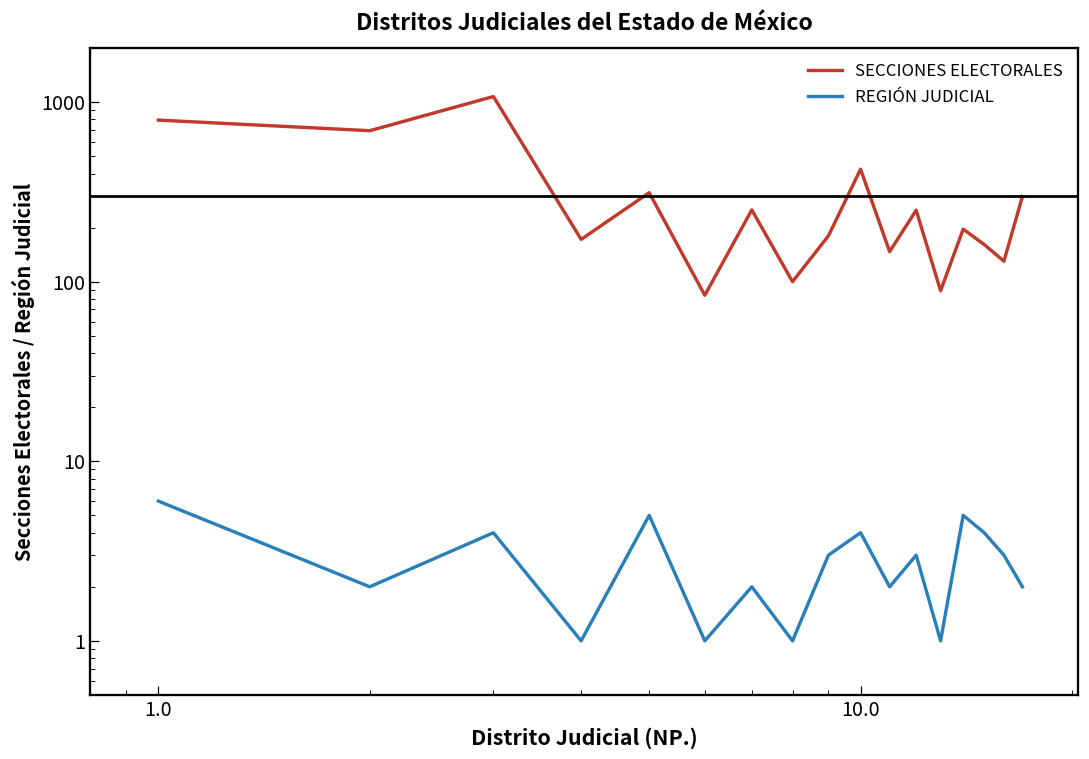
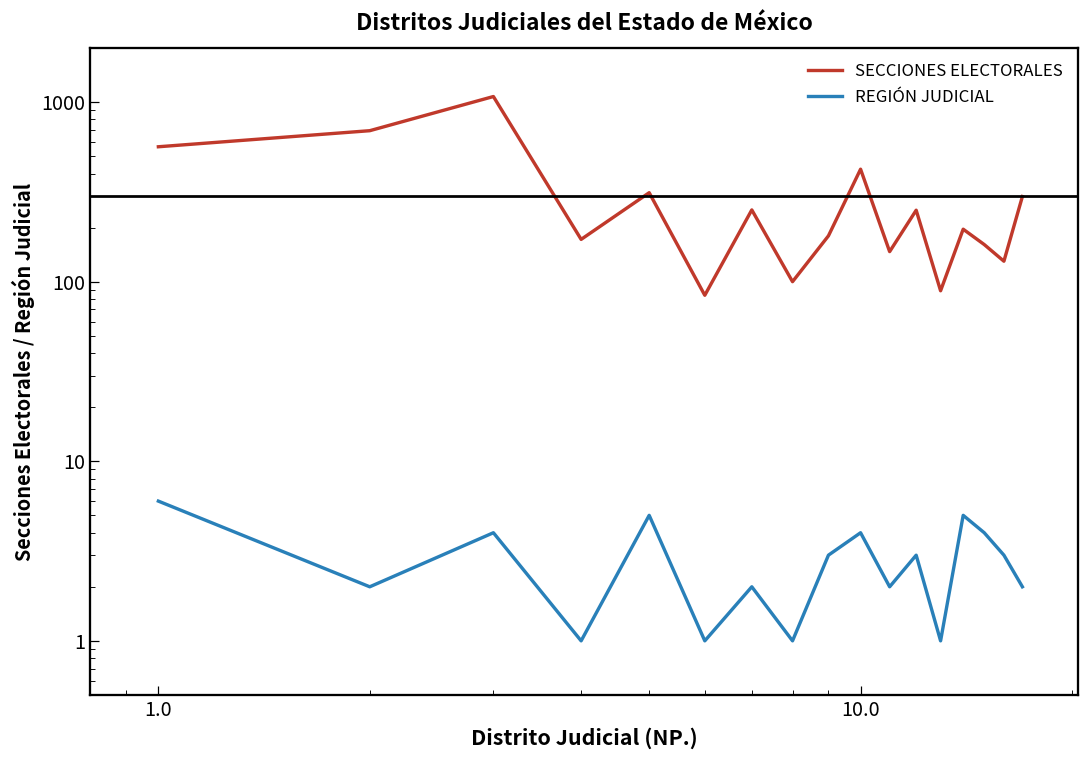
SECCIONES ELECTORALES, 1.0: 800 -> 560
